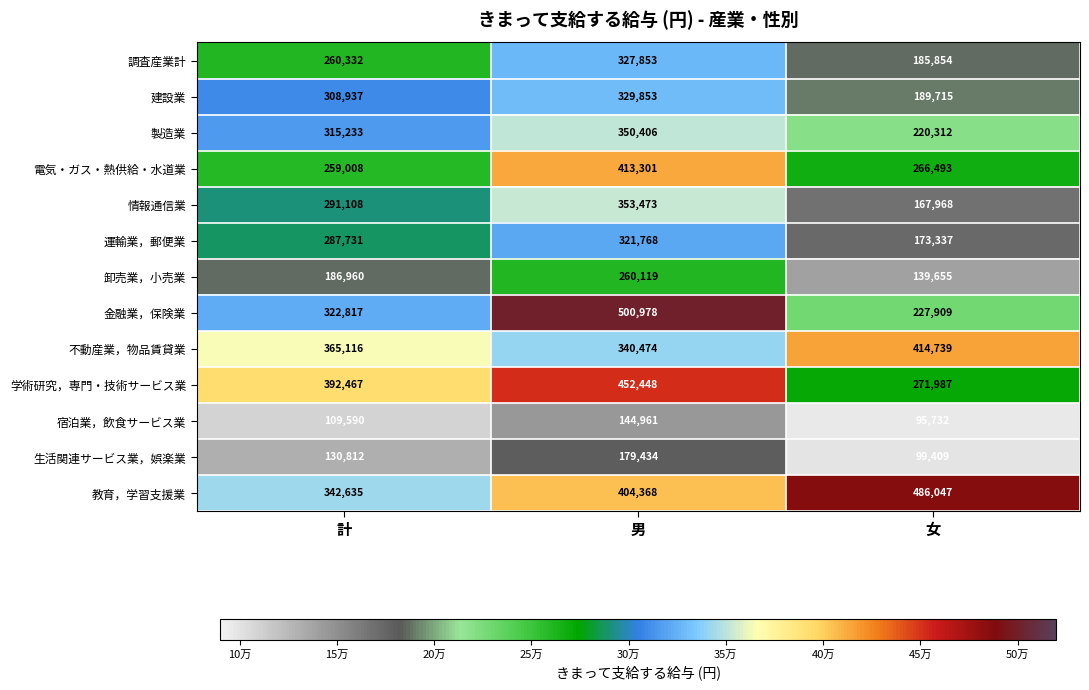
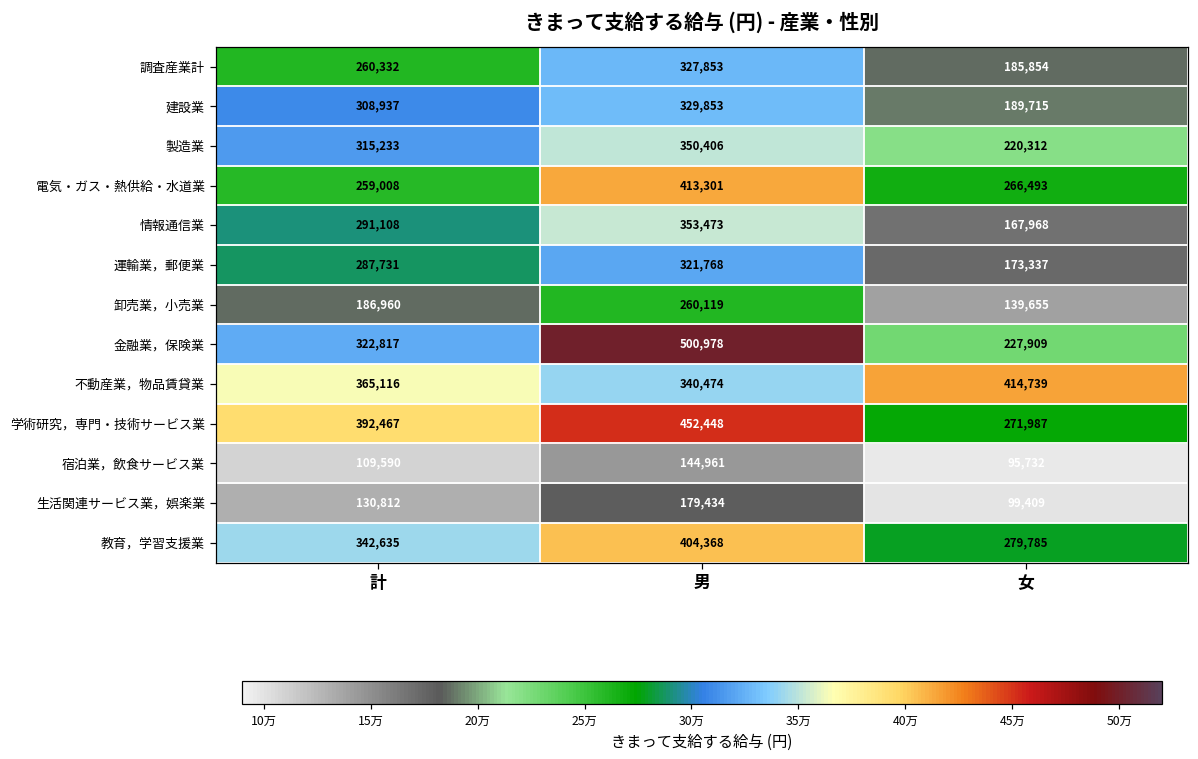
教育，学習支援業, 女: 486,047 -> 279,785
